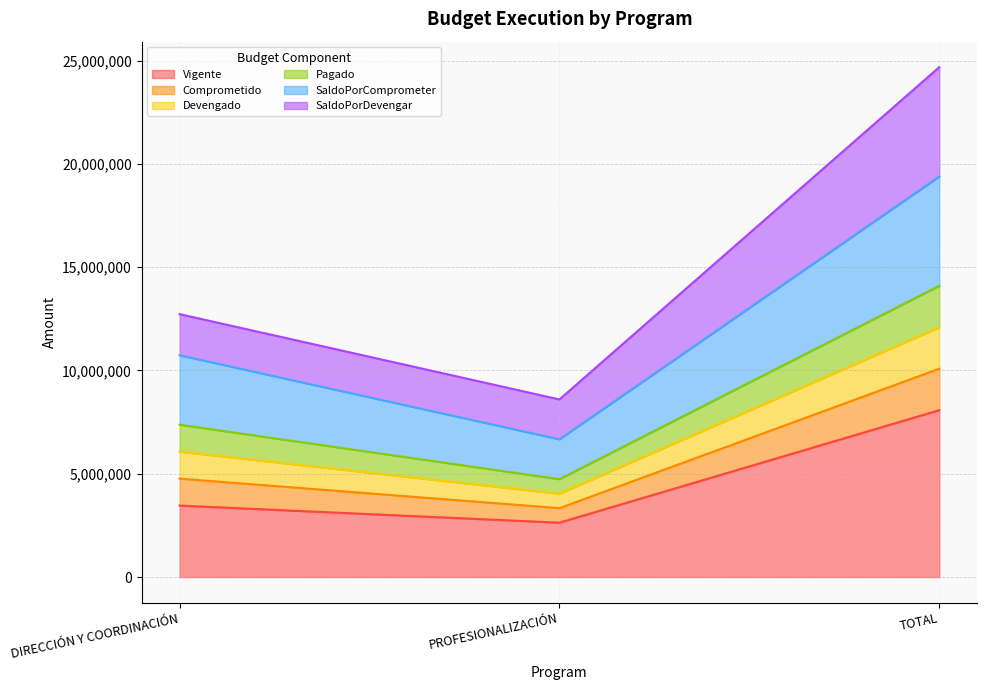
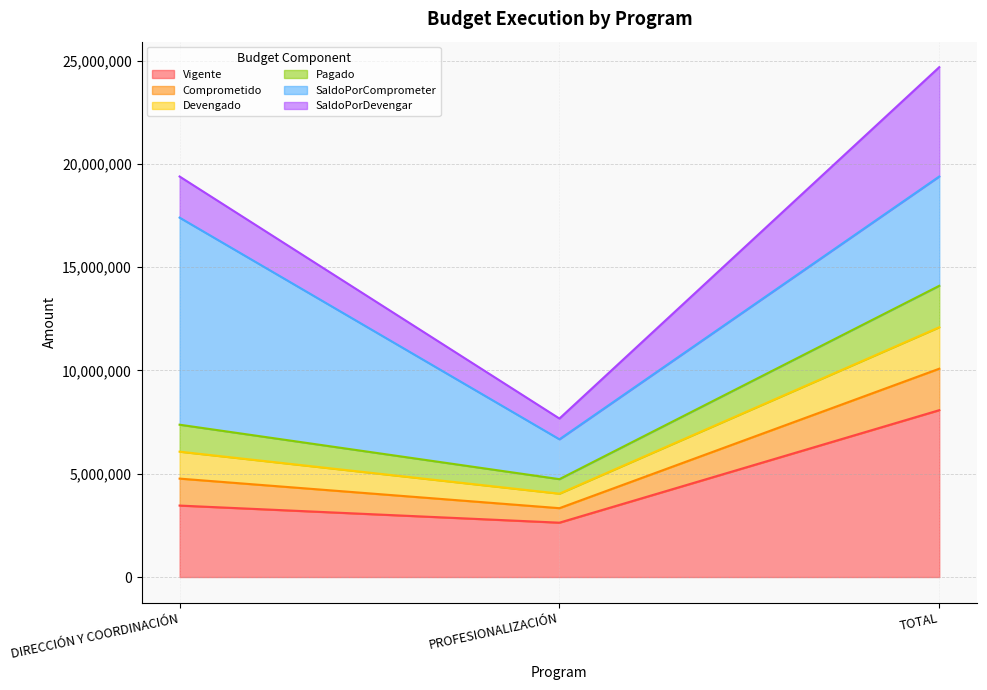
SaldoPorComprometer, DIRECCIÓN Y COORDINACIÓN: 3,400,000 -> 10,000,000
SaldoPorDevengar, PROFESIONALIZACIÓN: 1,900,000 -> 1,000,000
